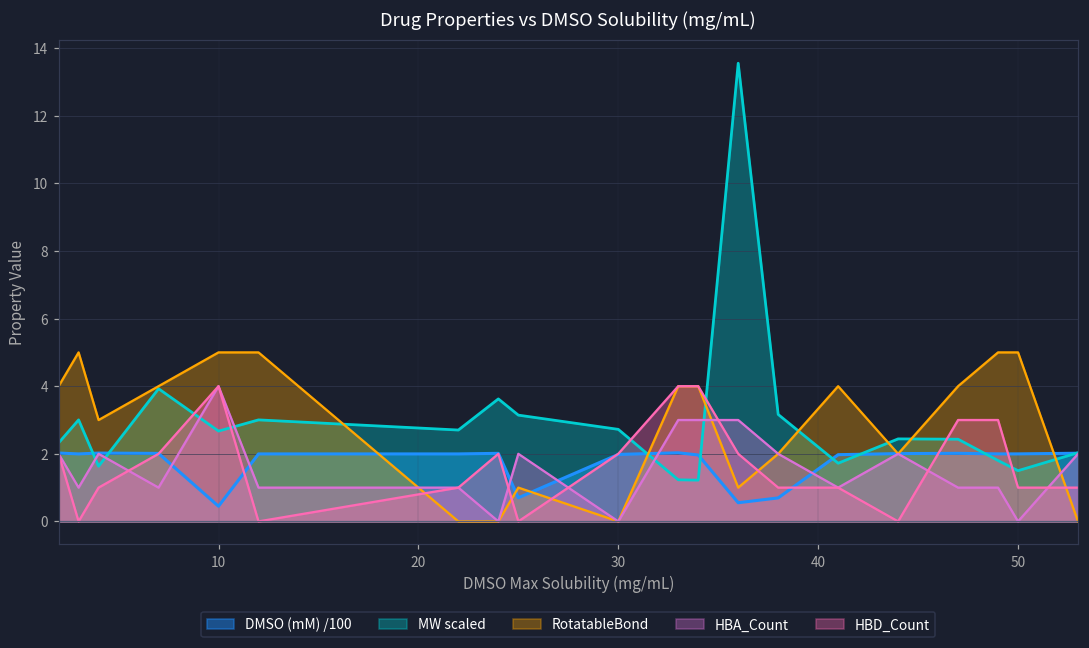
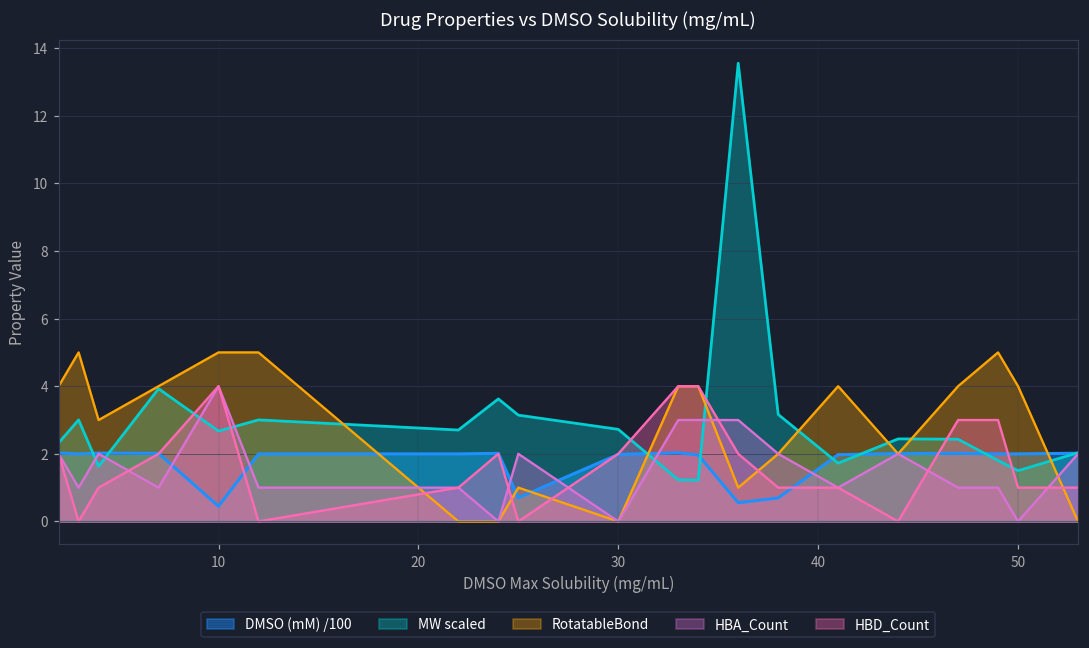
RotatableBond, 50: 5 -> 4
